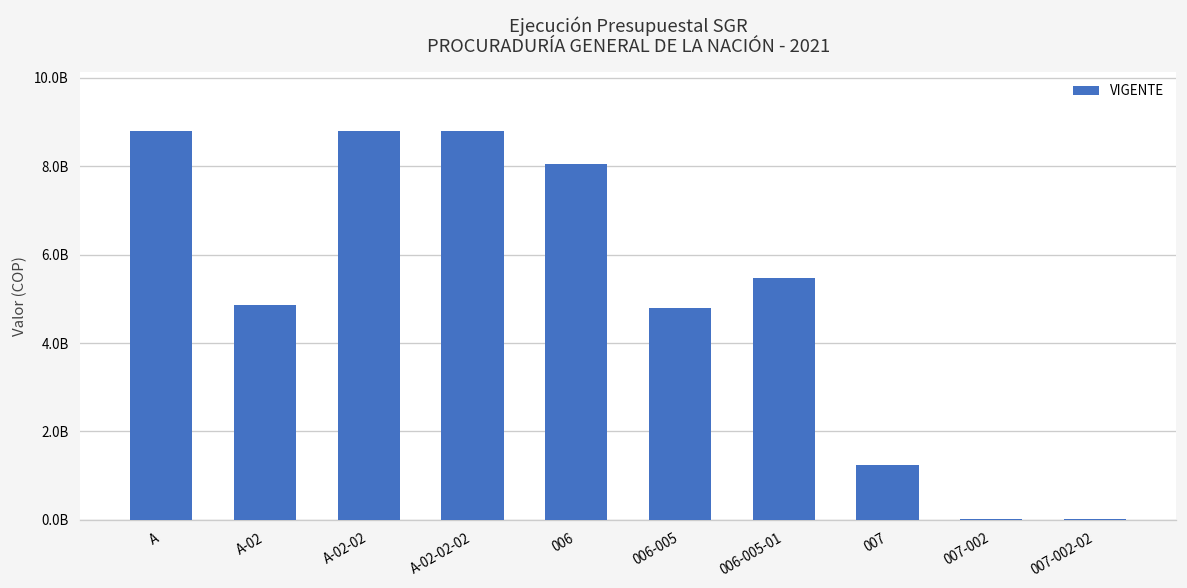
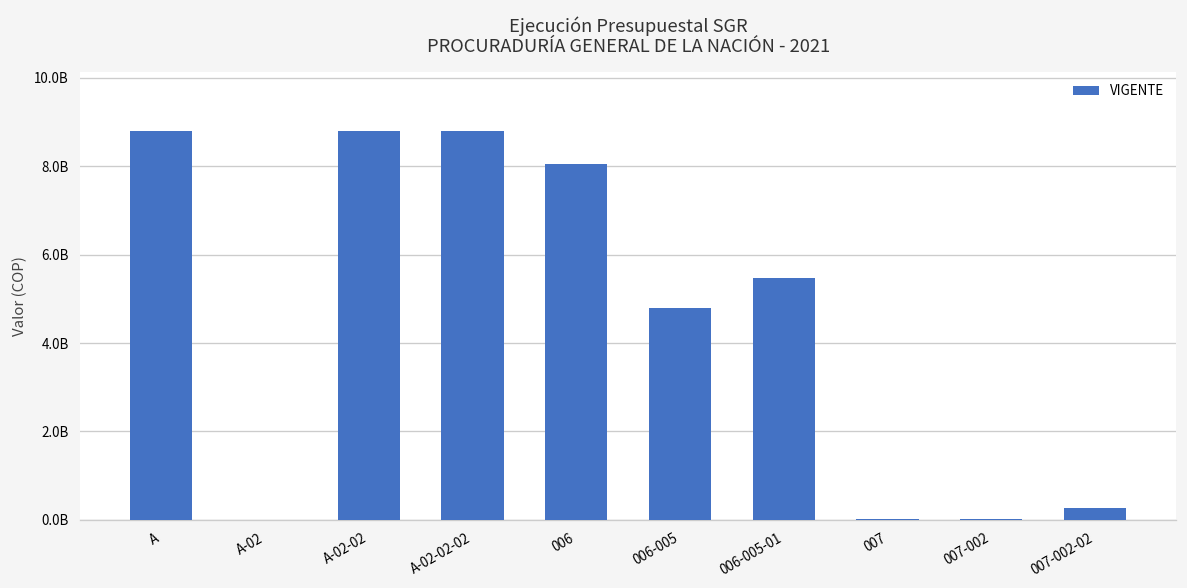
A-02: 4900000000 -> 0
007: 1200000000 -> 0
007-002-02: 0 -> 300000000
